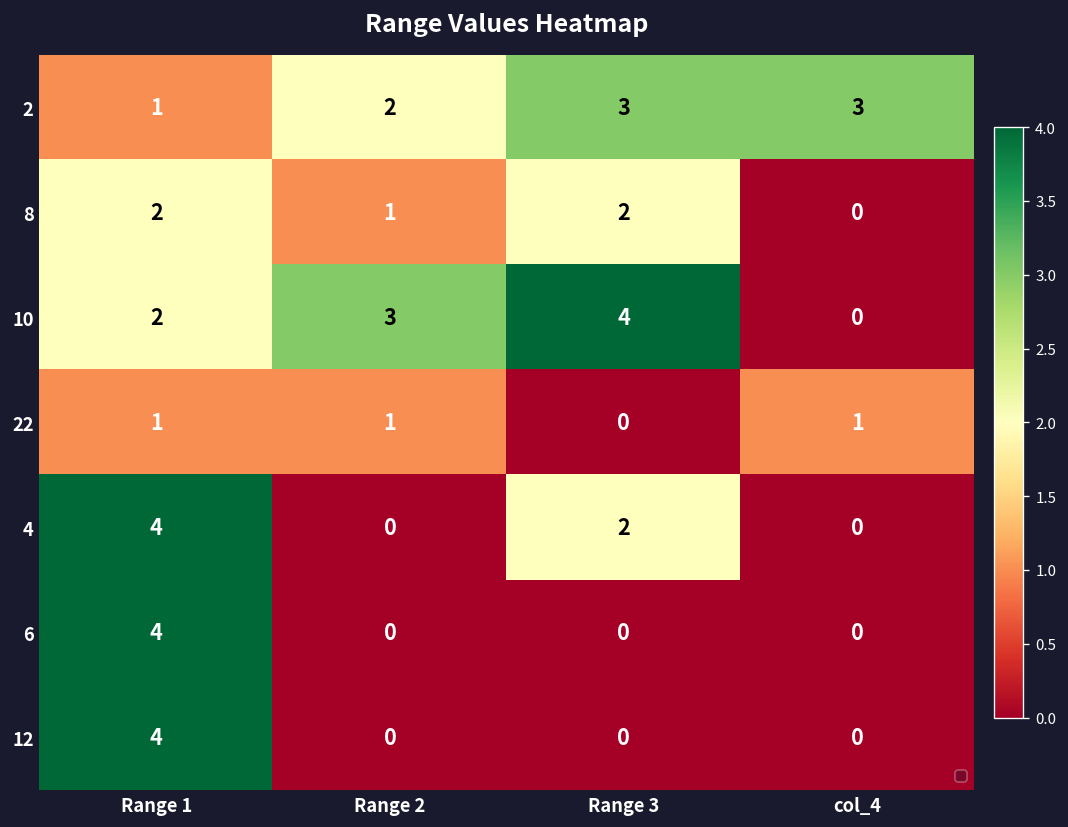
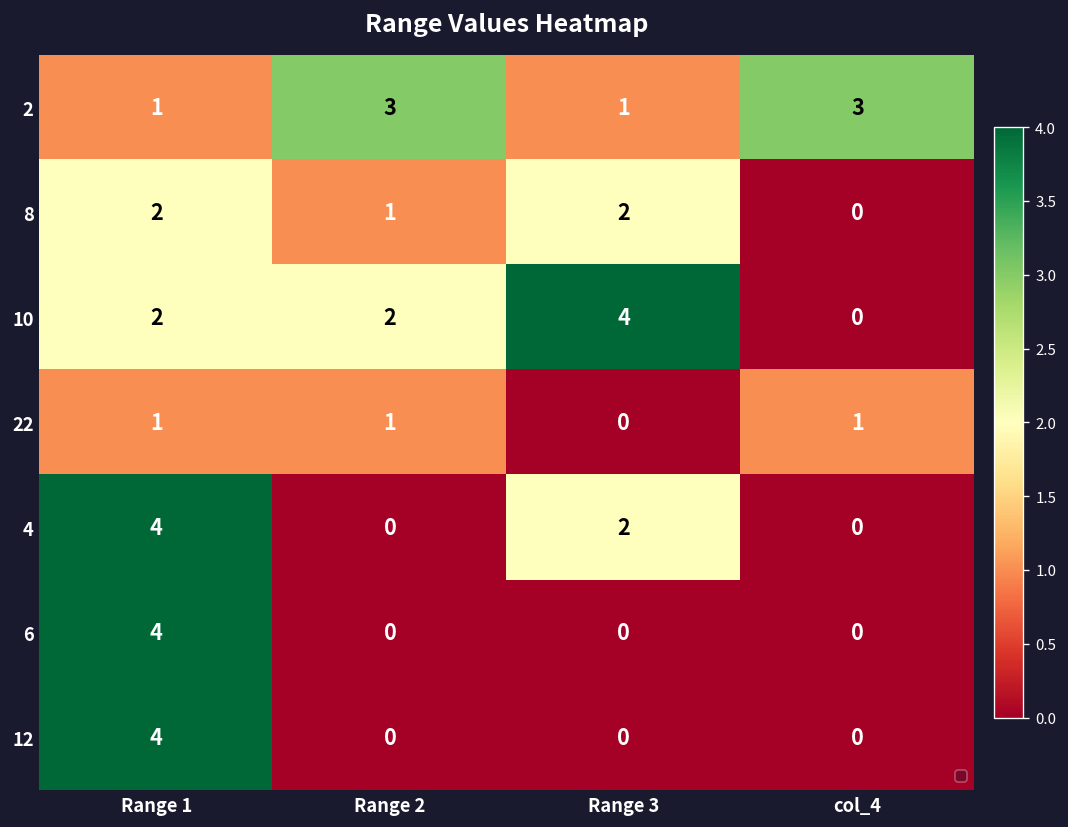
2, Range 2: 2 -> 3
2, Range 3: 3 -> 1
10, Range 2: 3 -> 2
